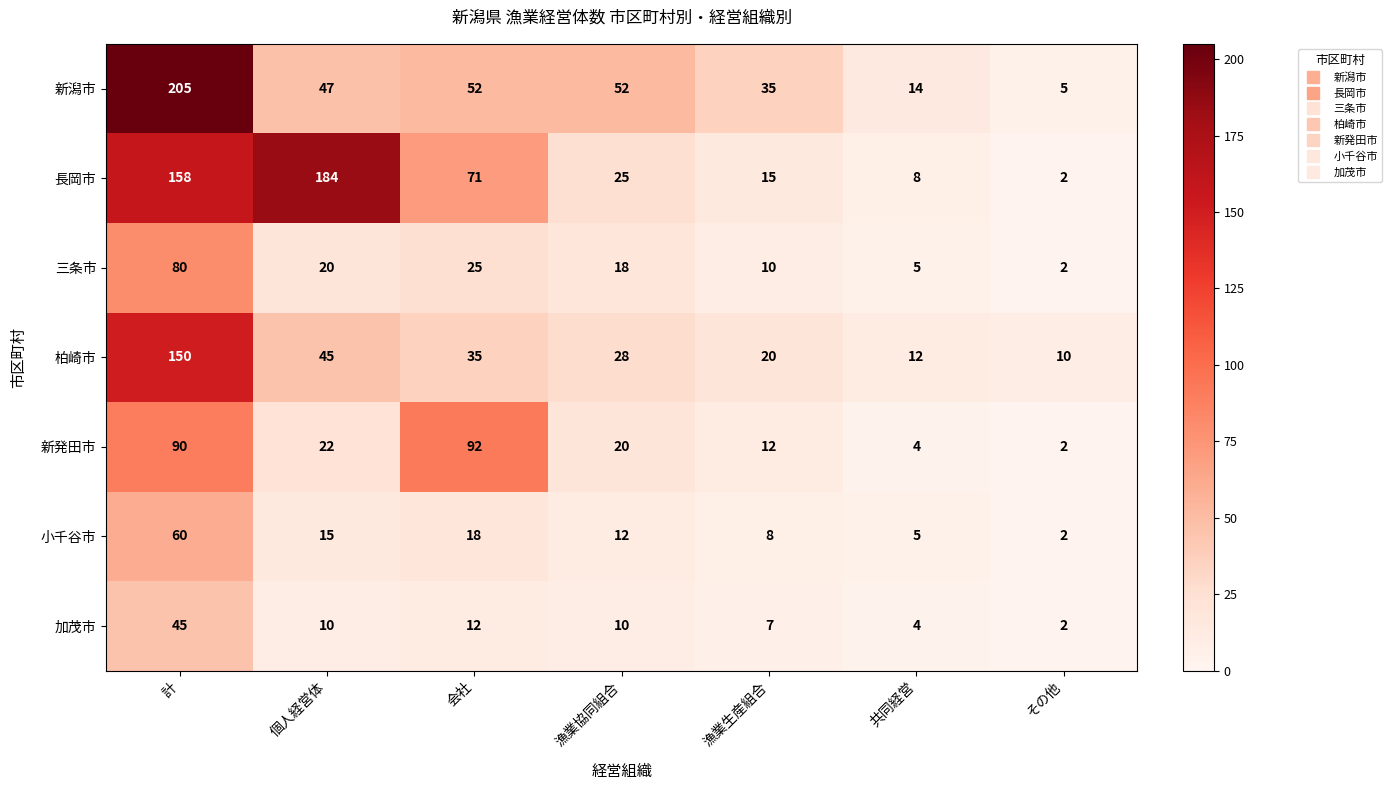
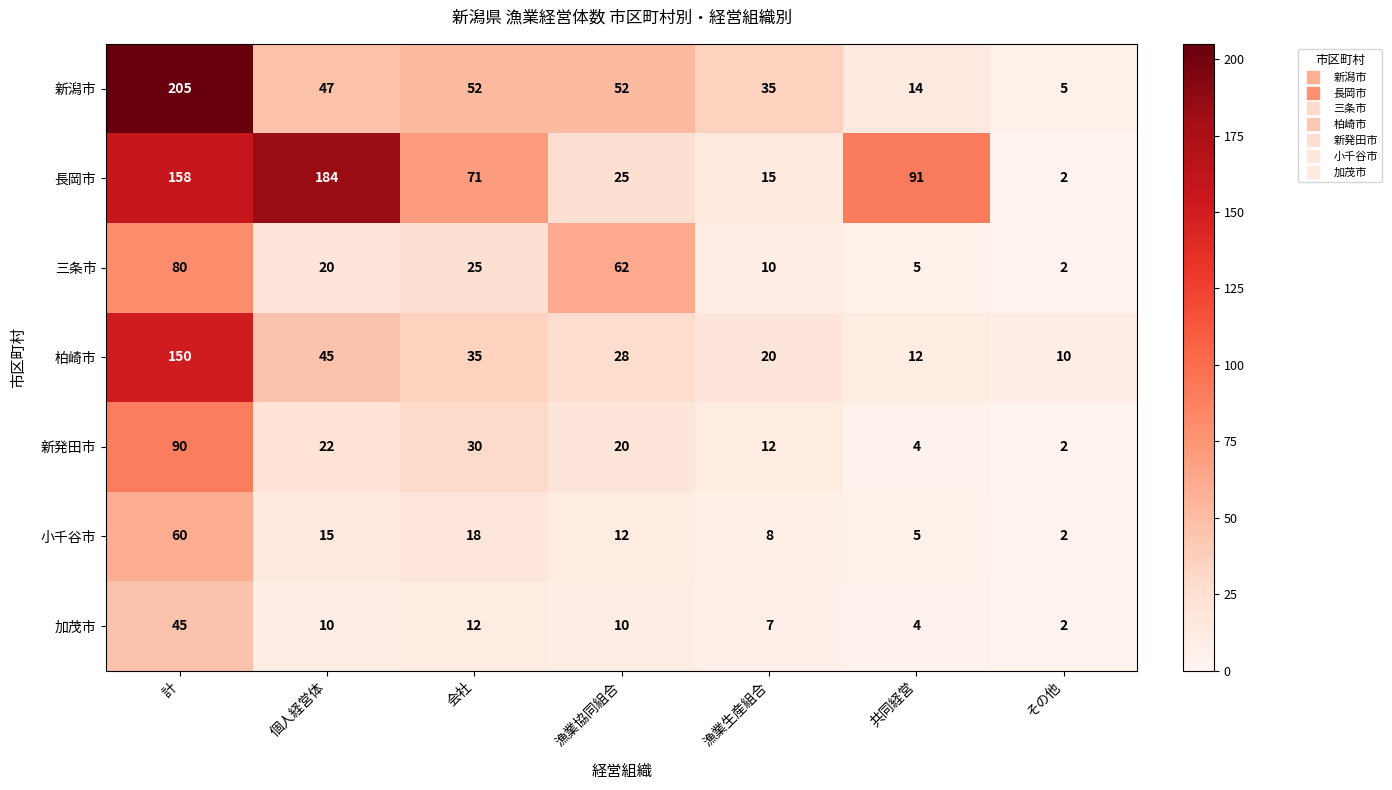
長岡市, 共同経営: 8 -> 91
三条市, 漁業協同組合: 18 -> 62
新発田市, 会社: 92 -> 30
